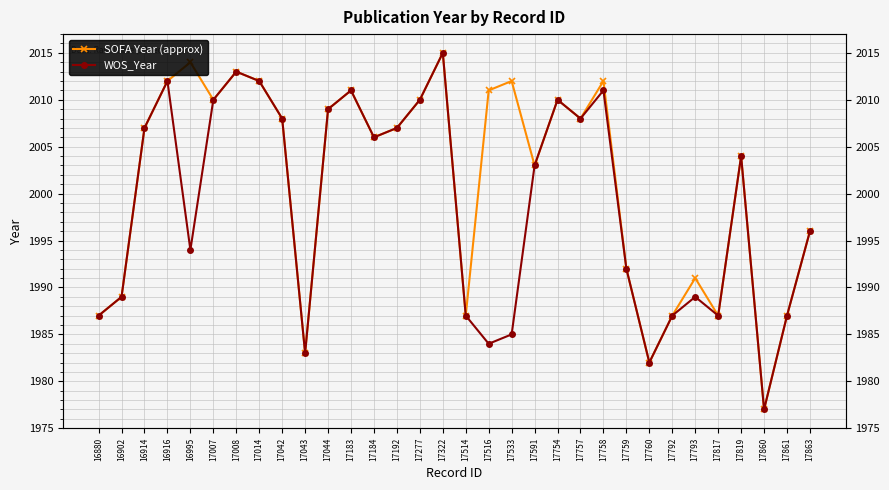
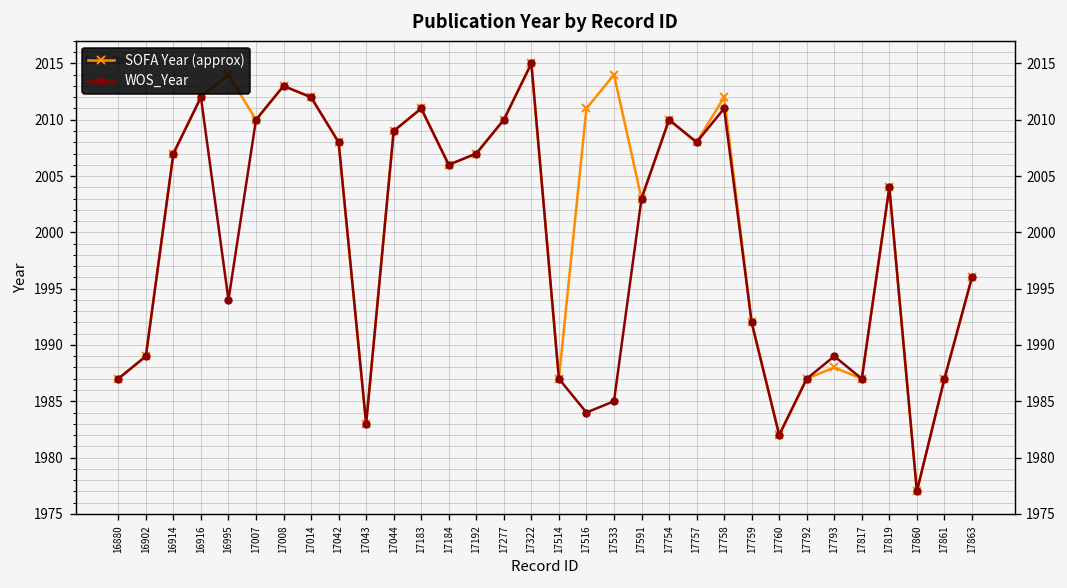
SOFA Year (approx), 17533: 2012 -> 2014
SOFA Year (approx), 17793: 1991 -> 1988
